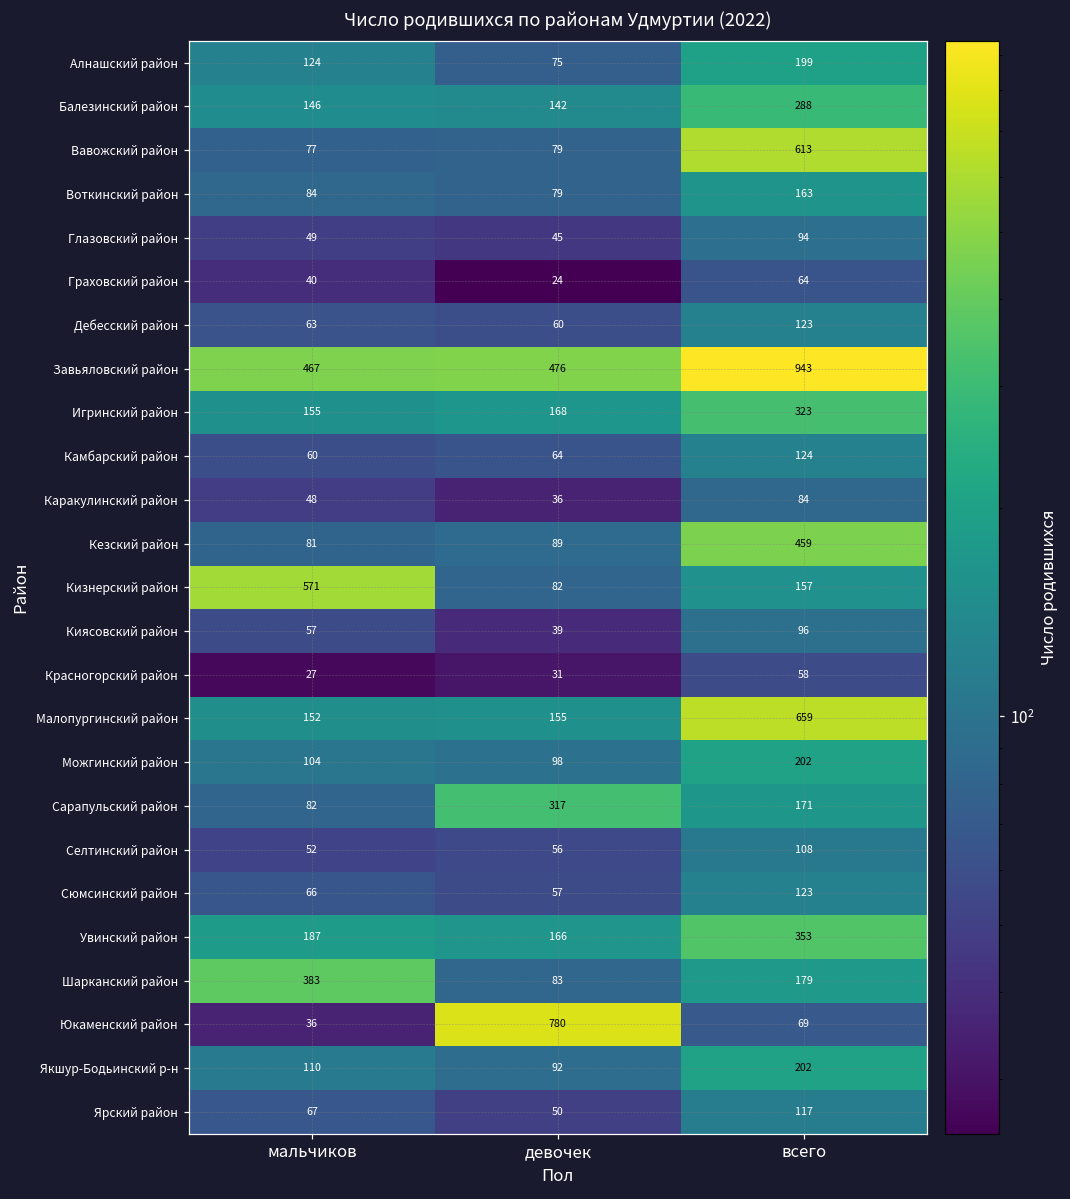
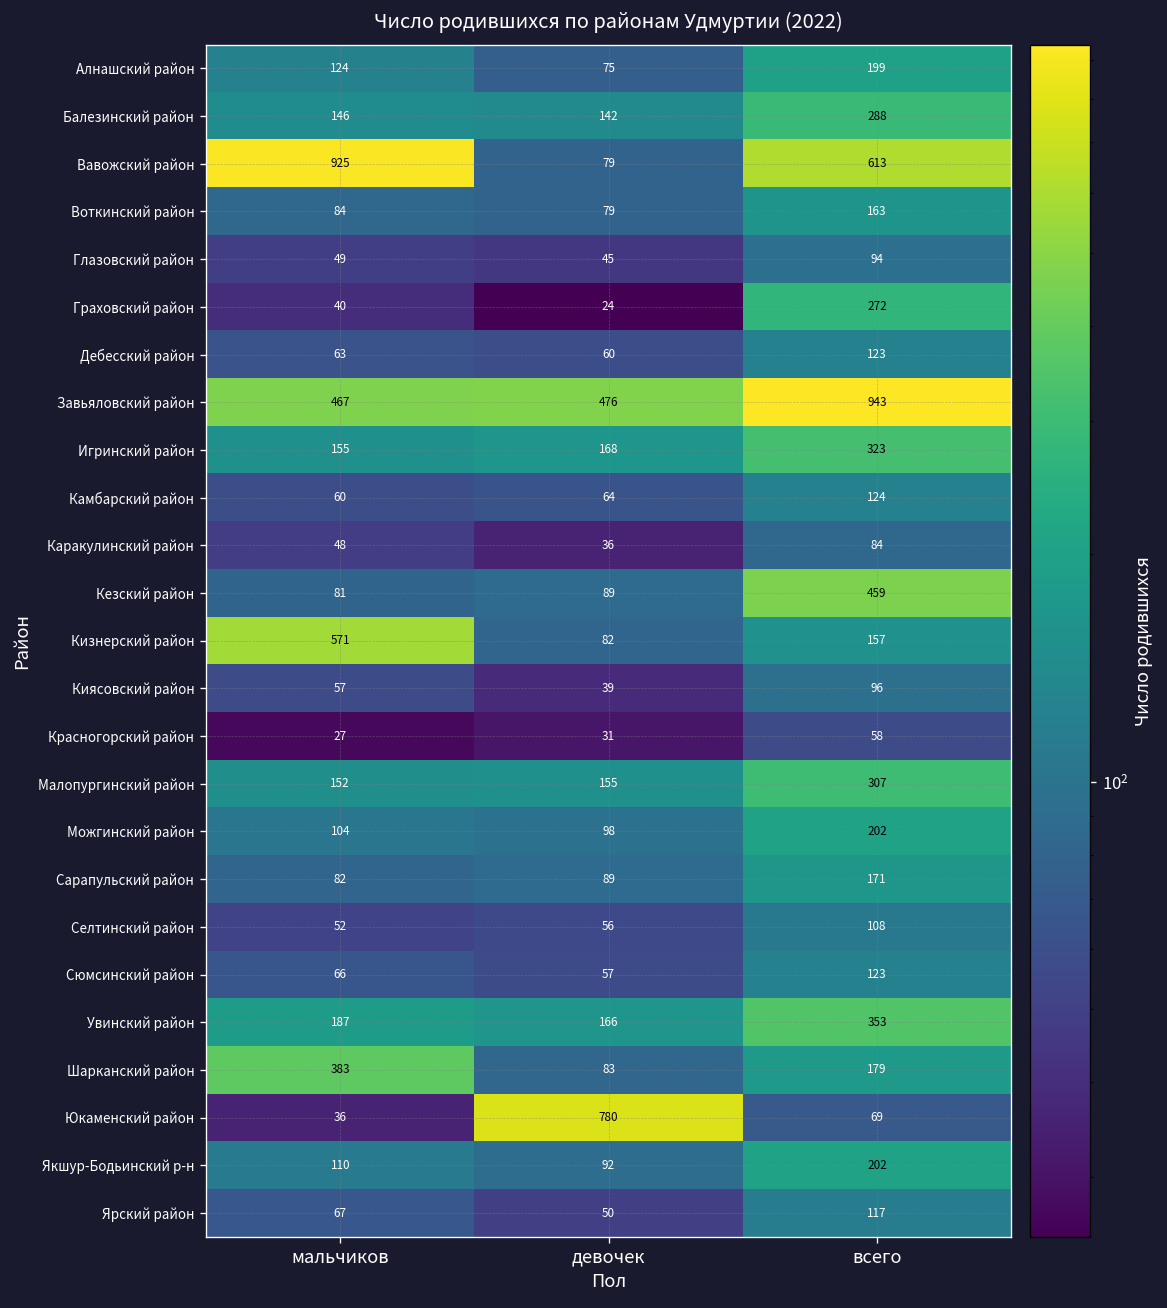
Вавожский район, мальчиков: 77 -> 925
Граховский район, всего: 64 -> 272
Малопургинский район, всего: 659 -> 307
Сарапульский район, девочек: 317 -> 89
